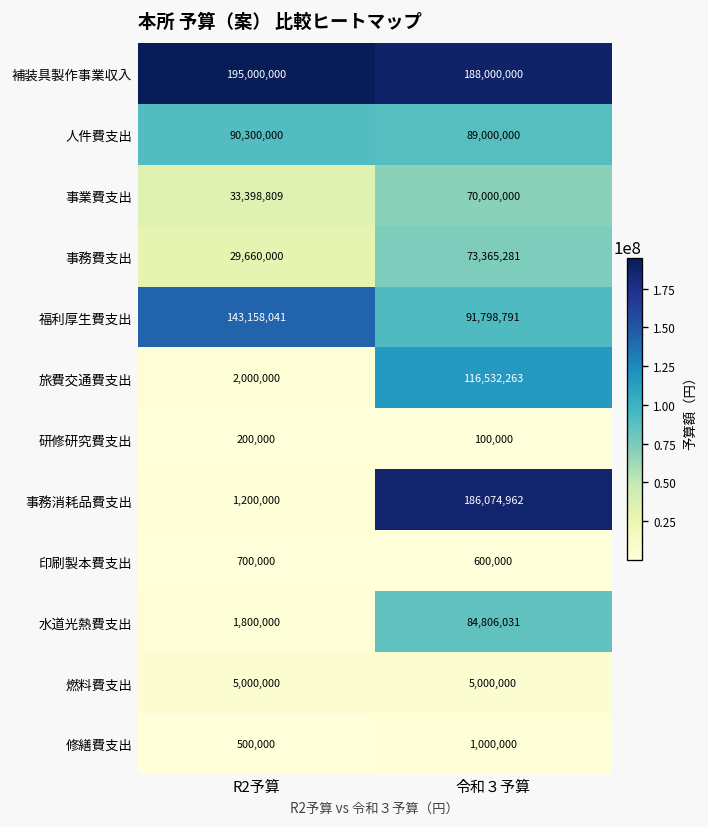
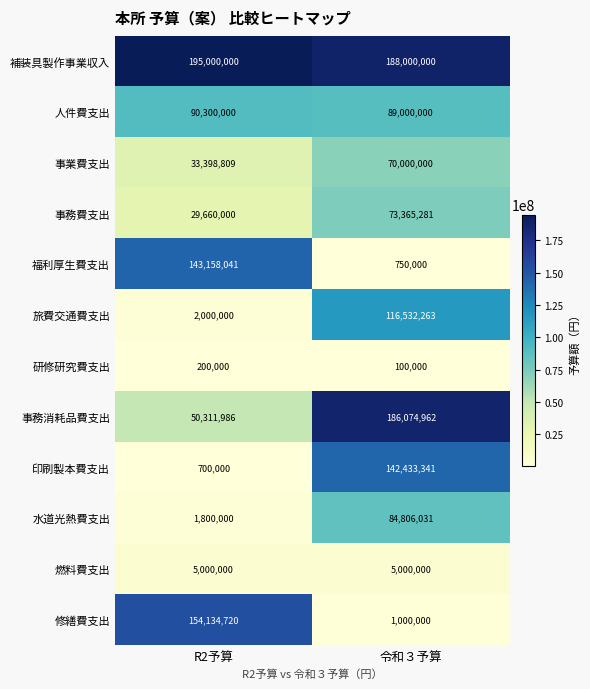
福利厚生費支出, 令和３予算: 91,798,791 -> 750,000
事務消耗品費支出, R2予算: 1,200,000 -> 50,311,986
印刷製本費支出, 令和３予算: 600,000 -> 142,433,341
修繕費支出, R2予算: 500,000 -> 154,134,720
